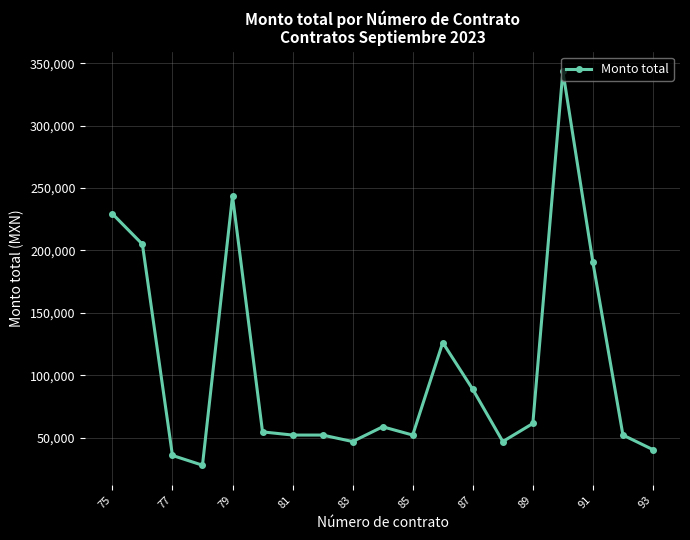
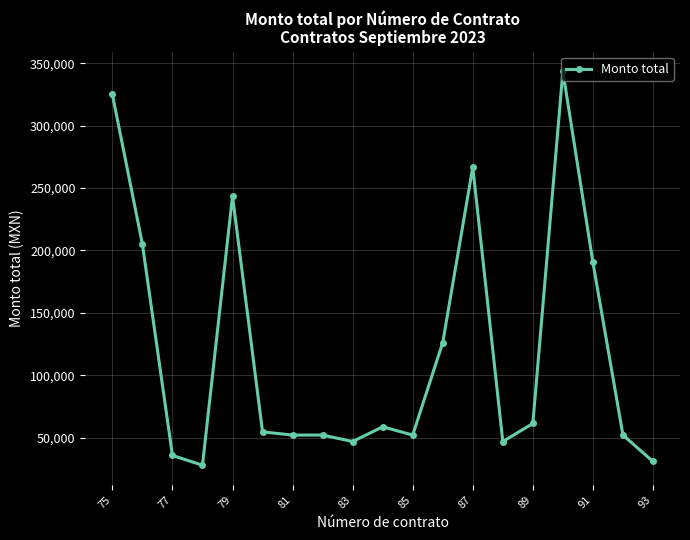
75: 229,000 -> 325,000
87: 89,000 -> 267,000
93: 40,000 -> 31,000
